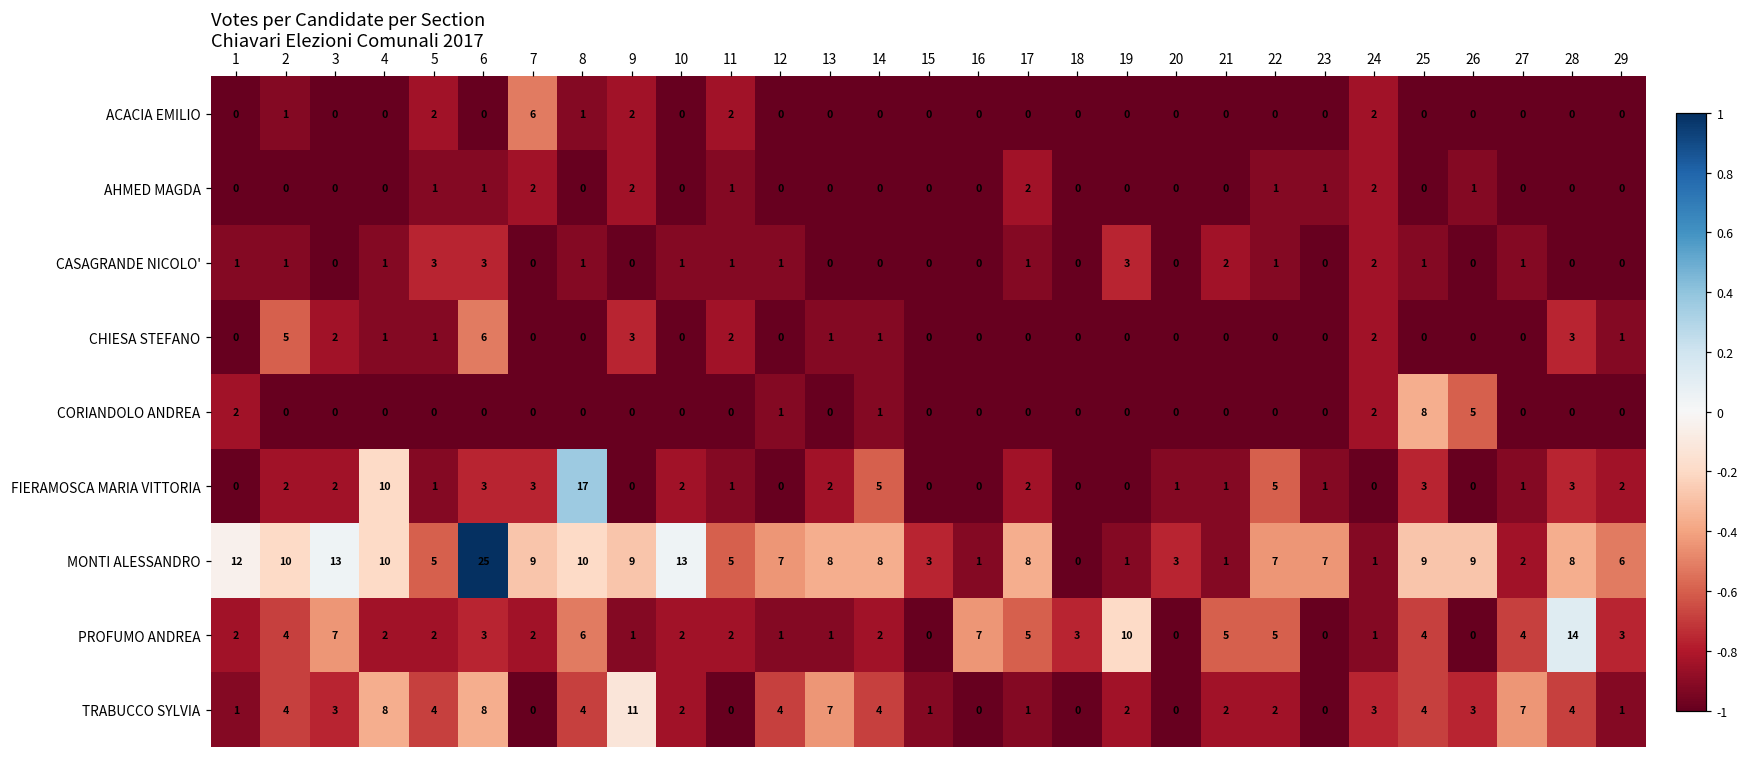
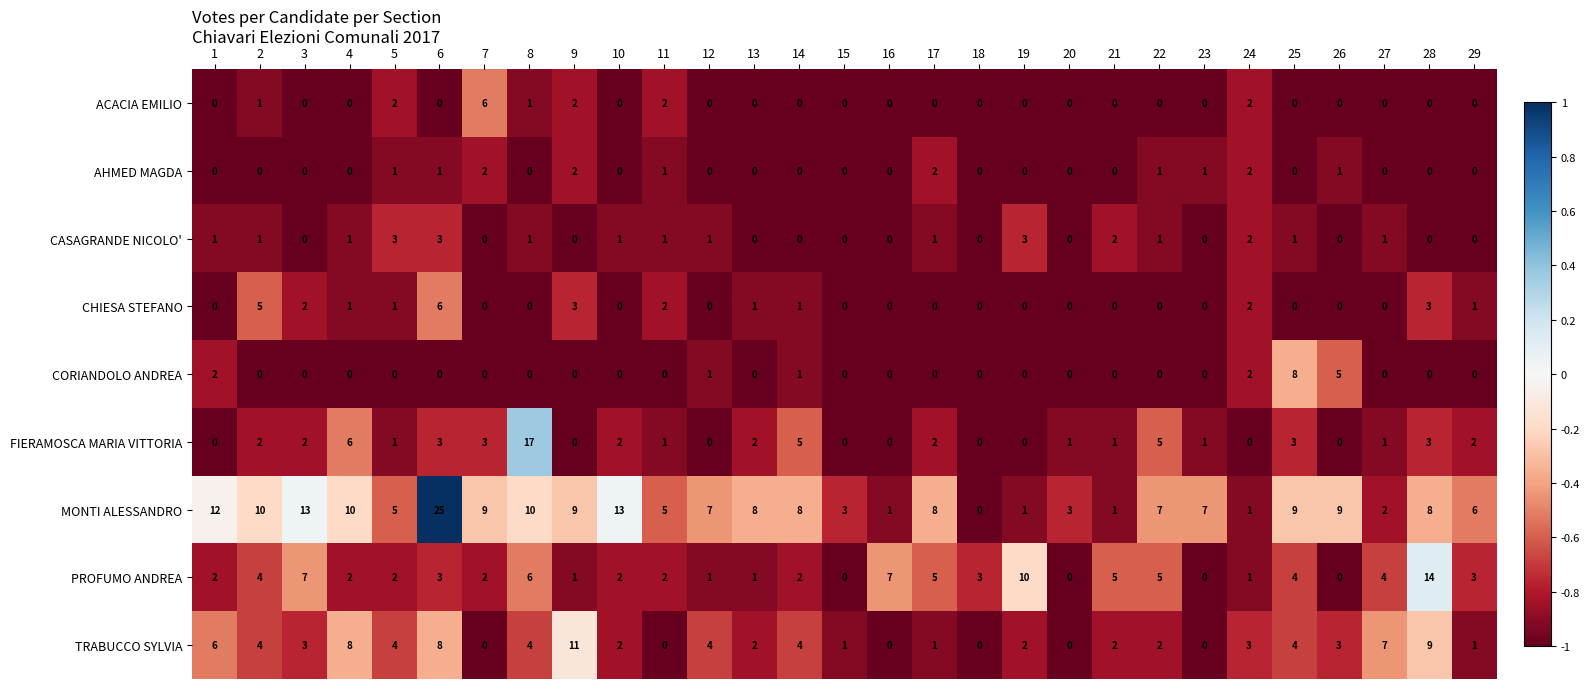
FIERAMOSCA MARIA VITTORIA, 4: 10 -> 6
TRABUCCO SYLVIA, 1: 1 -> 6
TRABUCCO SYLVIA, 13: 7 -> 2
TRABUCCO SYLVIA, 28: 4 -> 9
